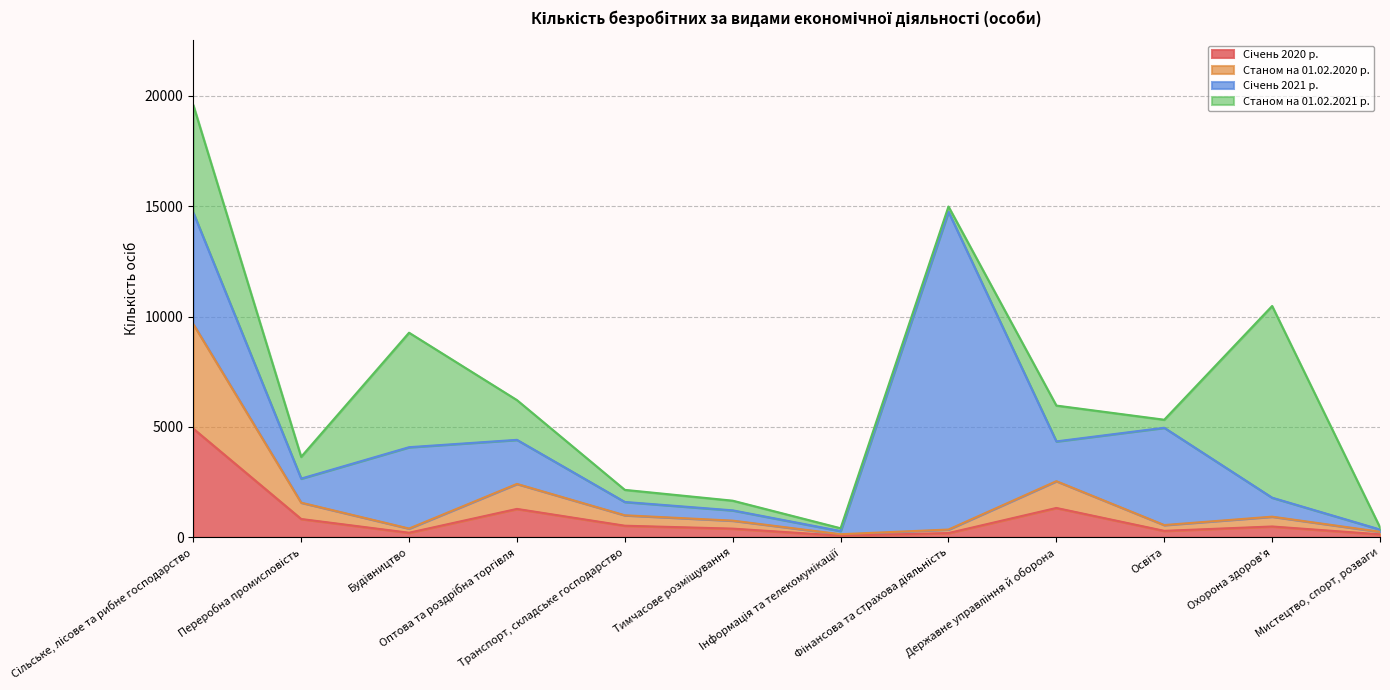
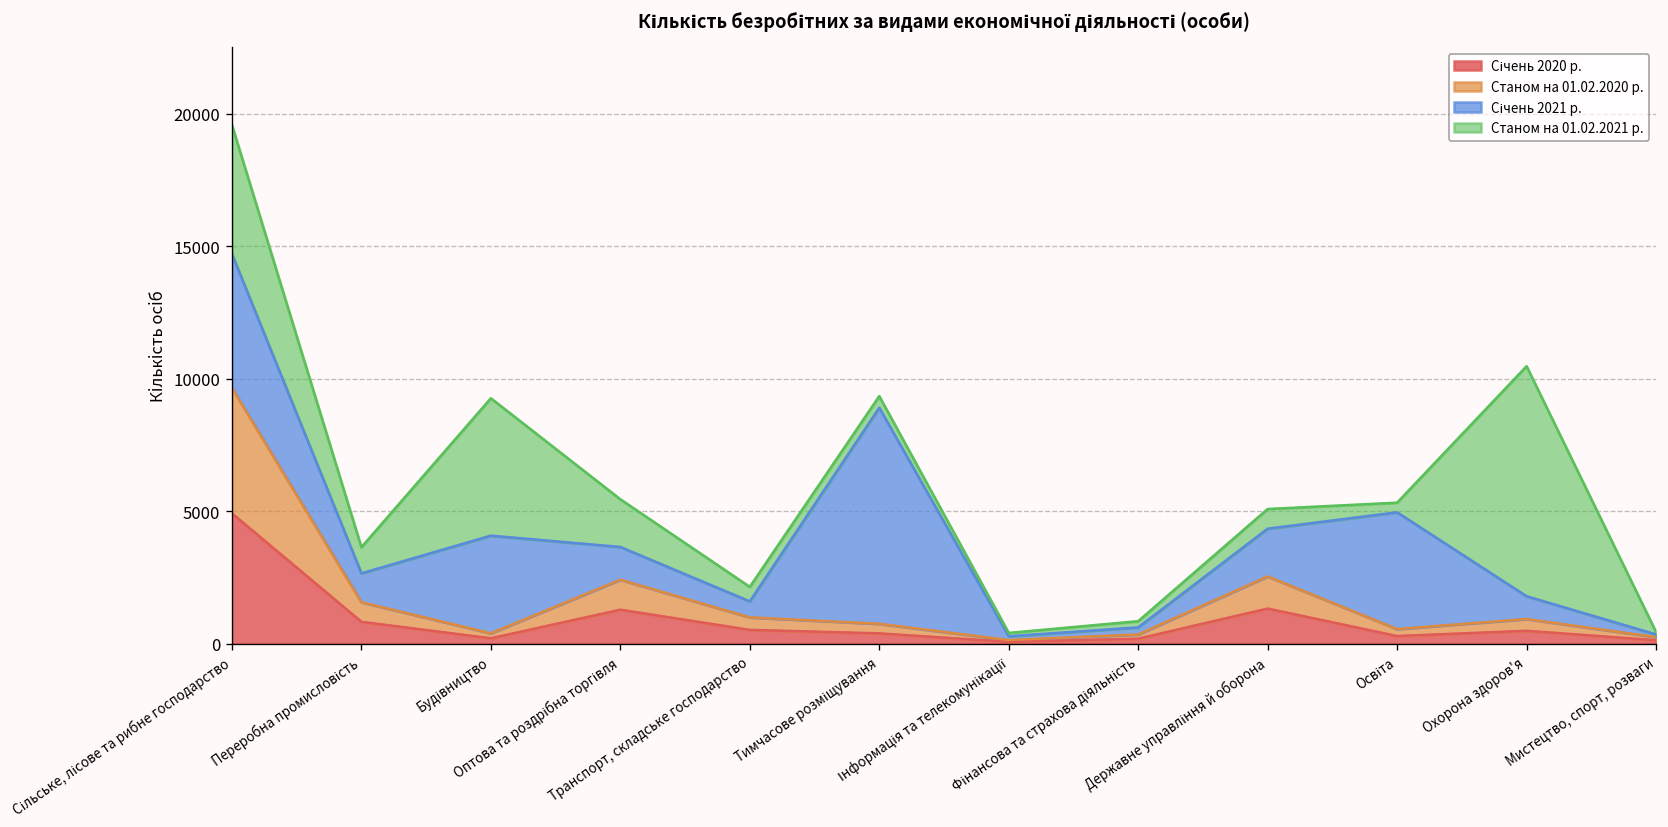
Січень 2021 р., Оптова та роздрібна торгівля: 2000 -> 1200
Січень 2021 р., Тимчасове розміщування: 500 -> 8200
Січень 2021 р., Фінансова та страхова діяльність: 14400 -> 300
Станом на 01.02.2021 р., Державне управління й оборона: 1600 -> 700
